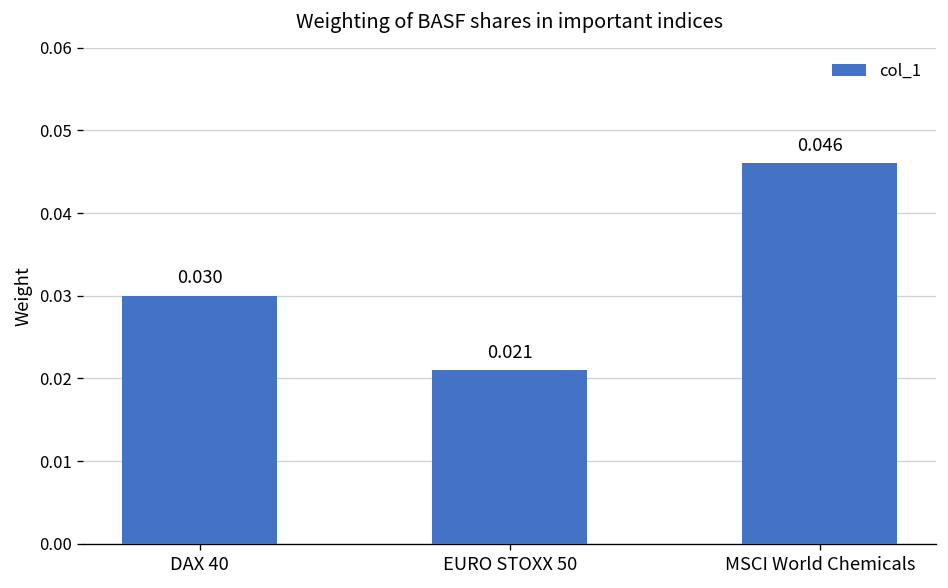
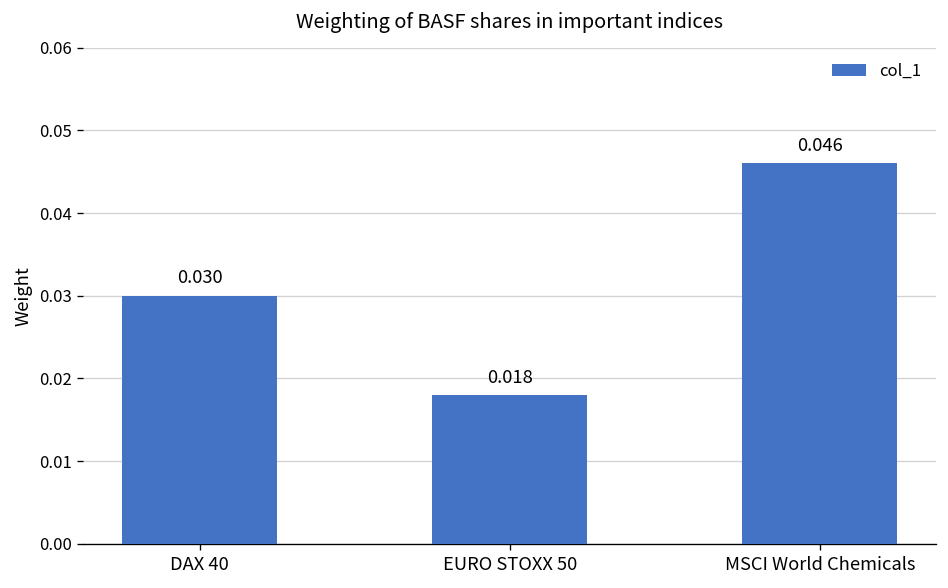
EURO STOXX 50: 0.021 -> 0.018
